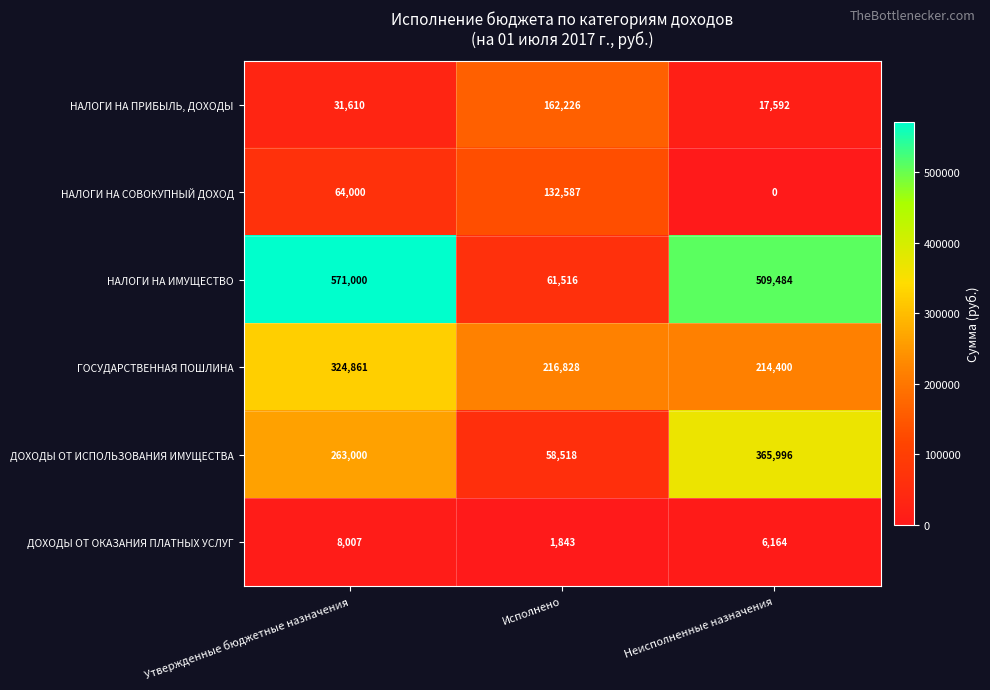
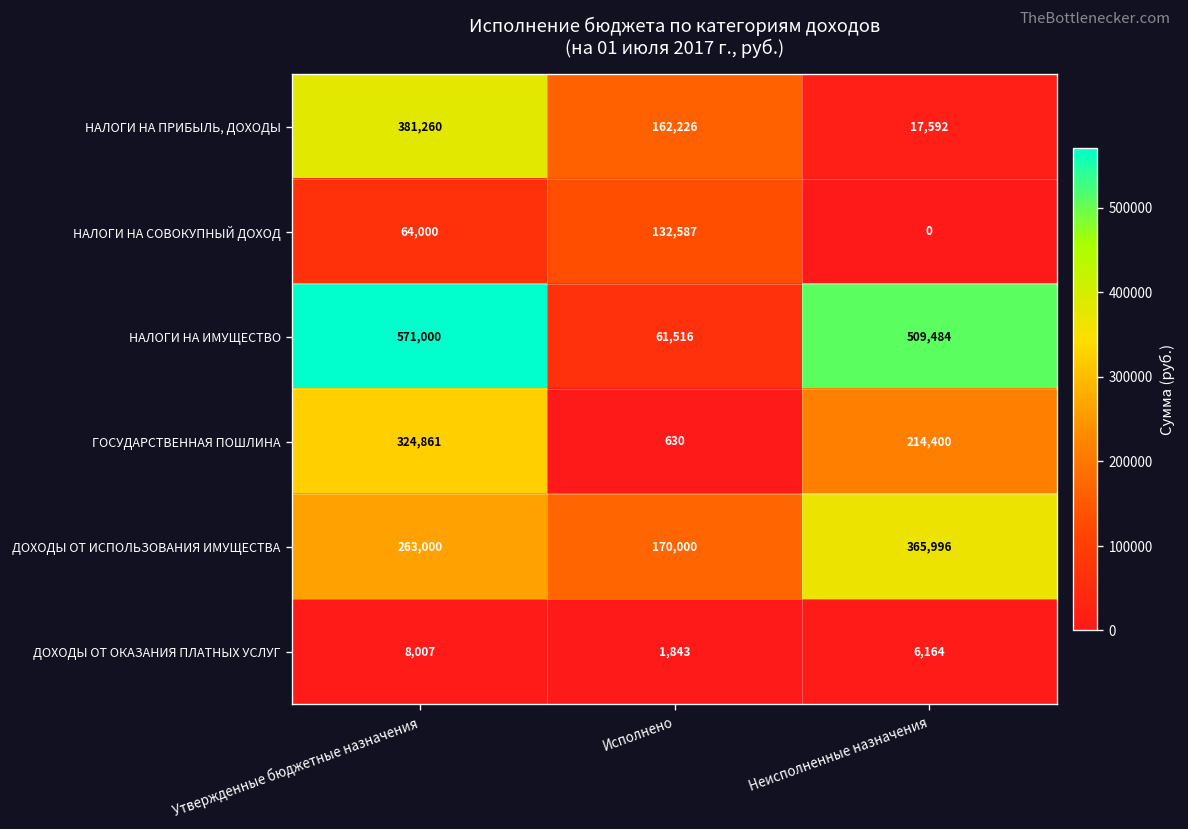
НАЛОГИ НА ПРИБЫЛЬ, ДОХОДЫ, Утвержденные бюджетные назначения: 31,610 -> 381,260
ГОСУДАРСТВЕННАЯ ПОШЛИНА, Исполнено: 216,828 -> 630
ДОХОДЫ ОТ ИСПОЛЬЗОВАНИЯ ИМУЩЕСТВА, Исполнено: 58,518 -> 170,000
